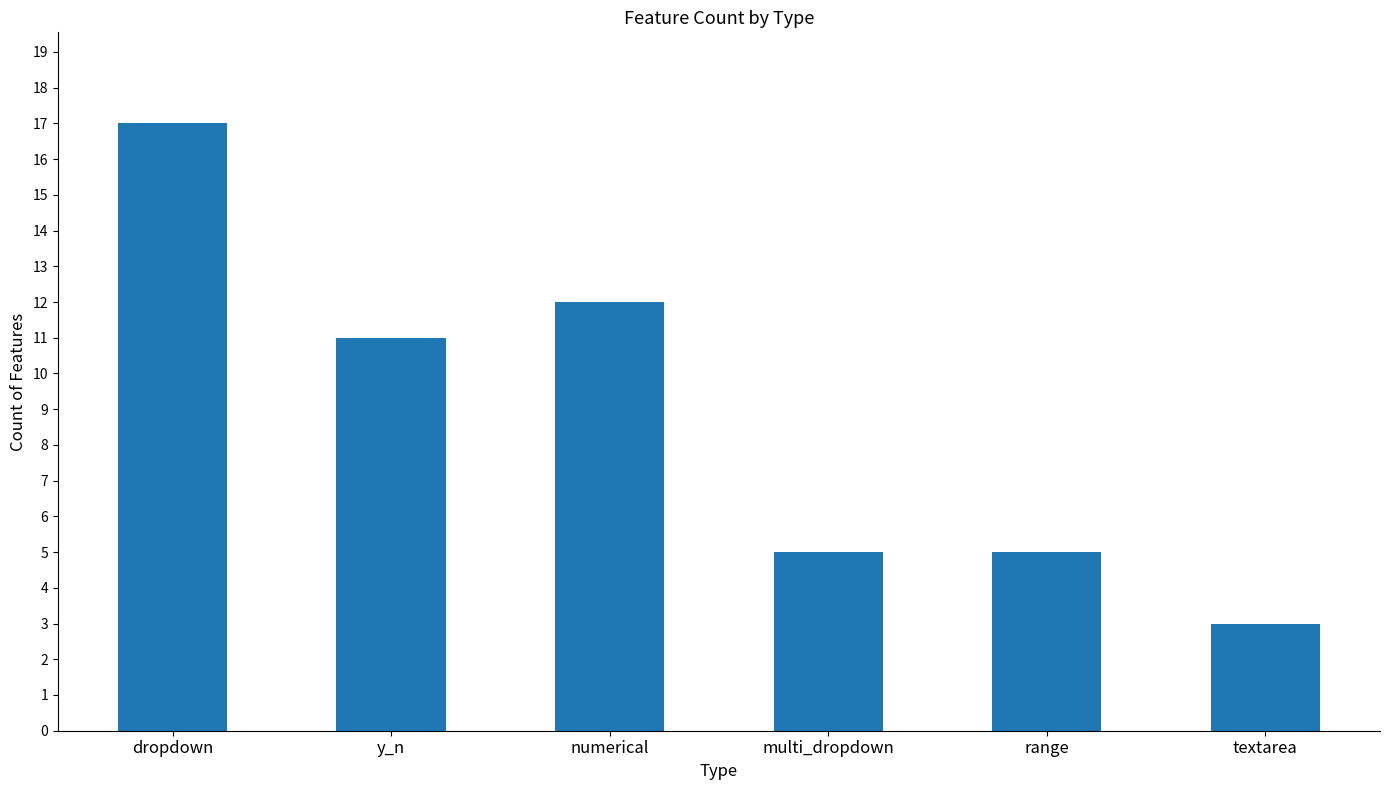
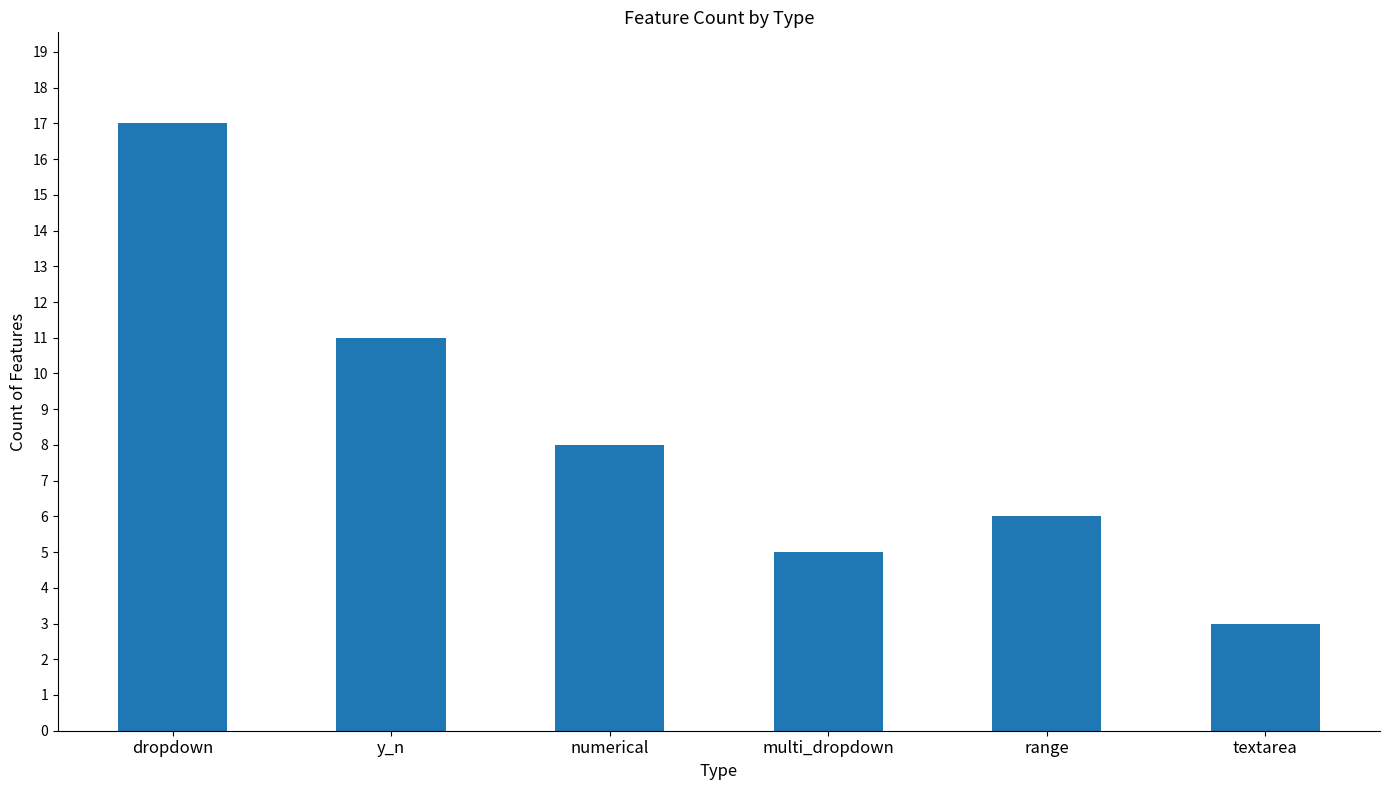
numerical: 12 -> 8
range: 5 -> 6
